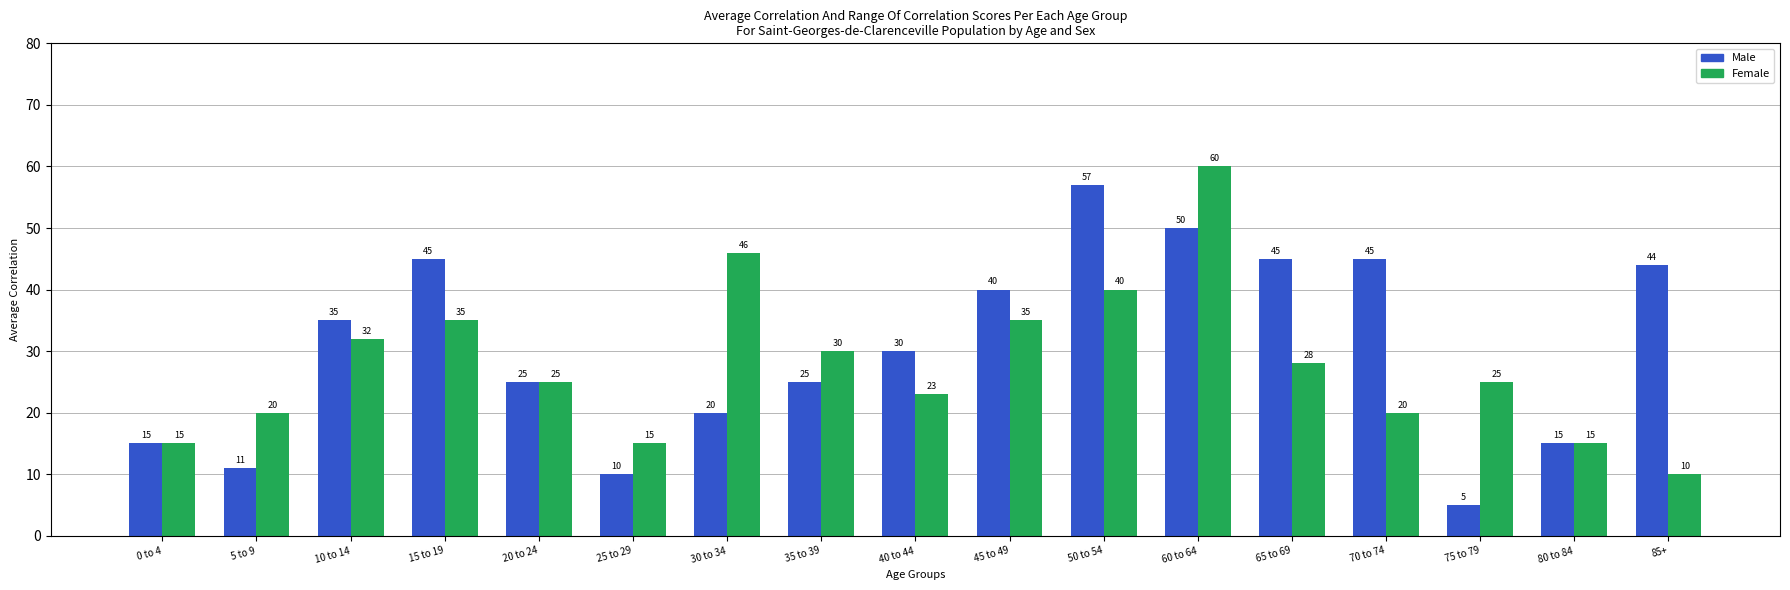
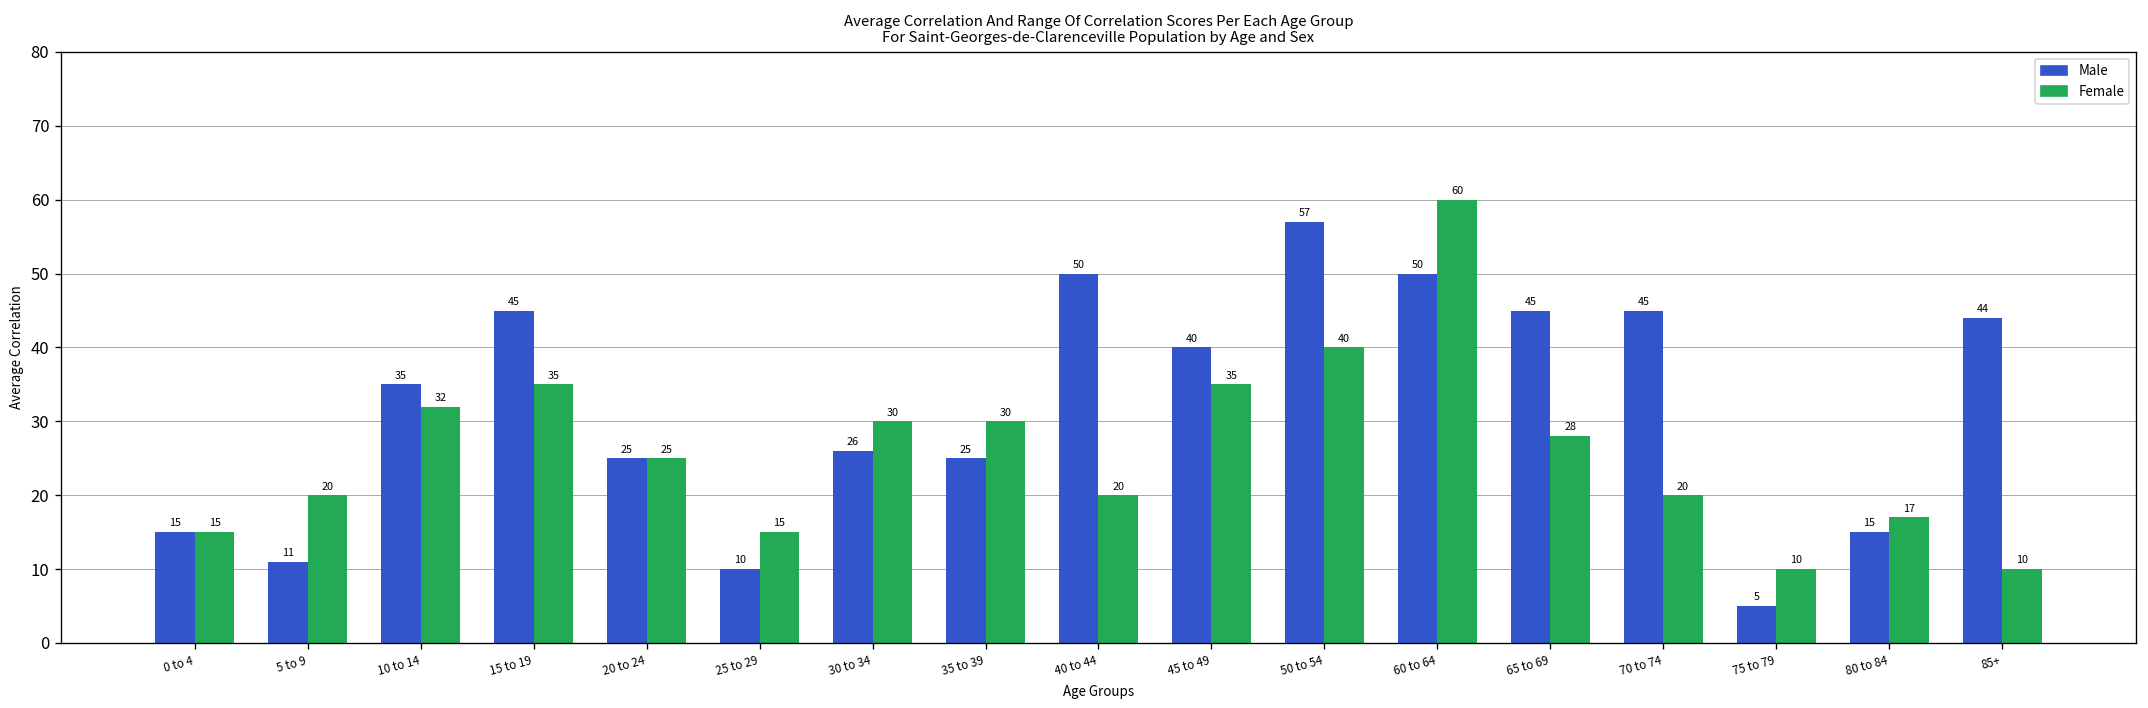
Male, 30 to 34: 20 -> 26
Female, 30 to 34: 46 -> 30
Male, 40 to 44: 30 -> 50
Female, 40 to 44: 23 -> 20
Female, 75 to 79: 25 -> 10
Female, 80 to 84: 15 -> 17
